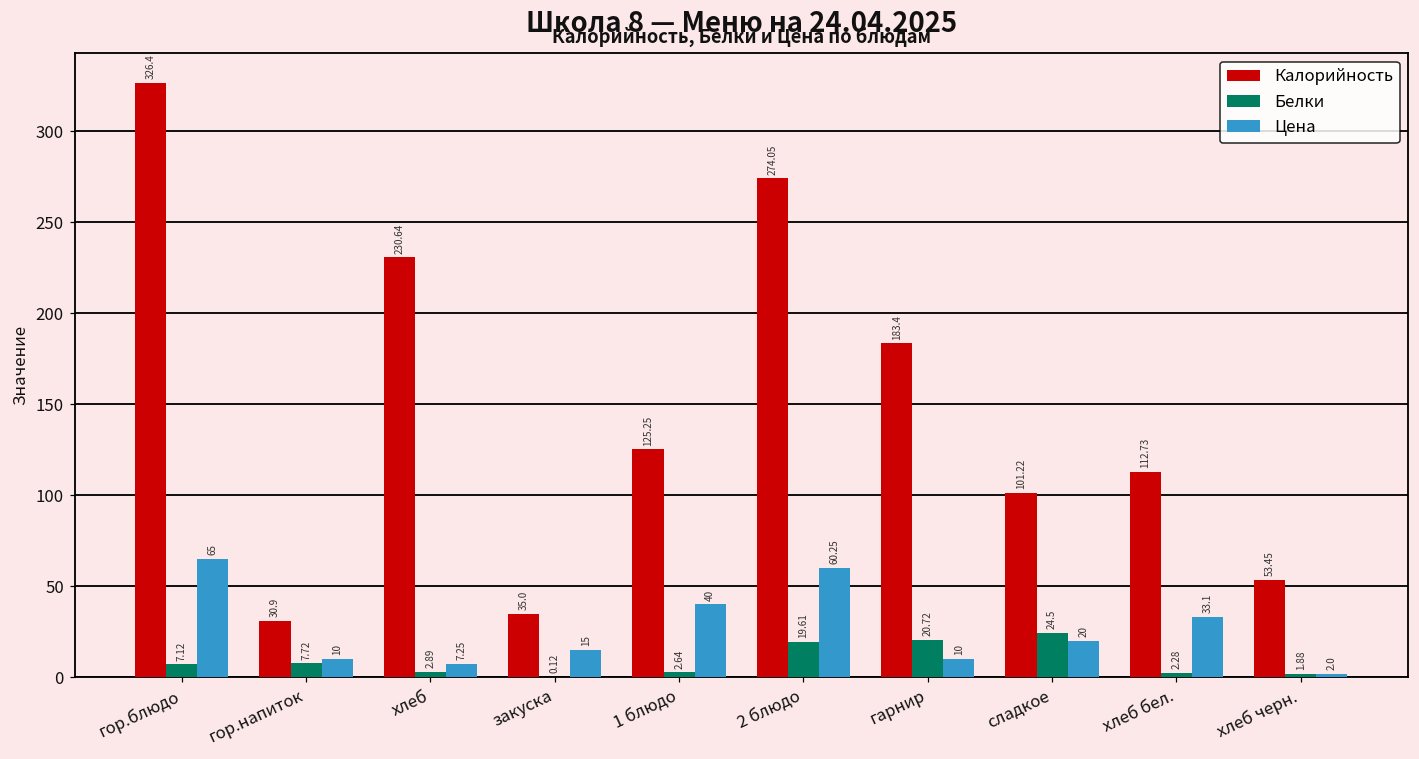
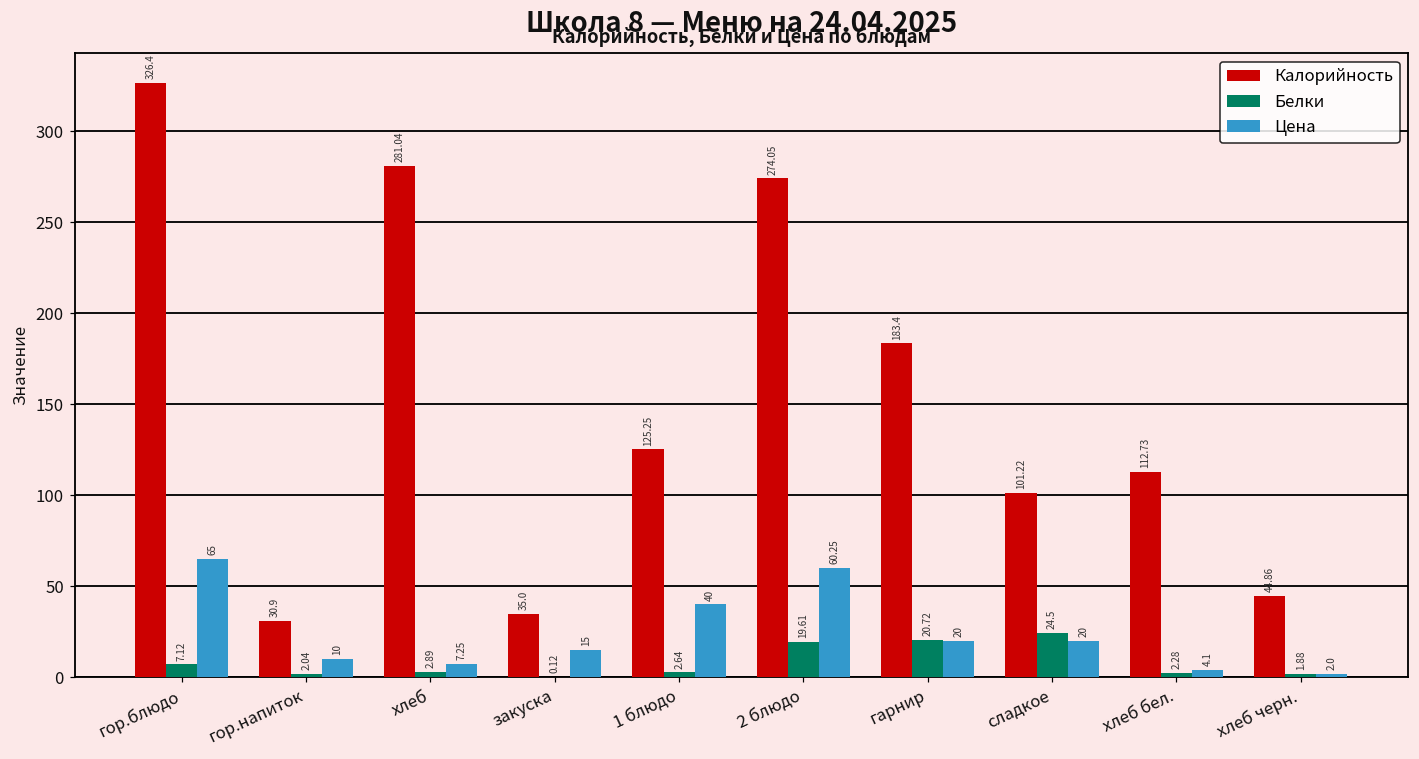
Белки, гор.напиток: 7.72 -> 2.04
Калорийность, хлеб: 230.64 -> 281.04
Цена, гарнир: 10 -> 20
Цена, хлеб бел.: 33.1 -> 4.1
Калорийность, хлеб черн.: 53.45 -> 44.86
